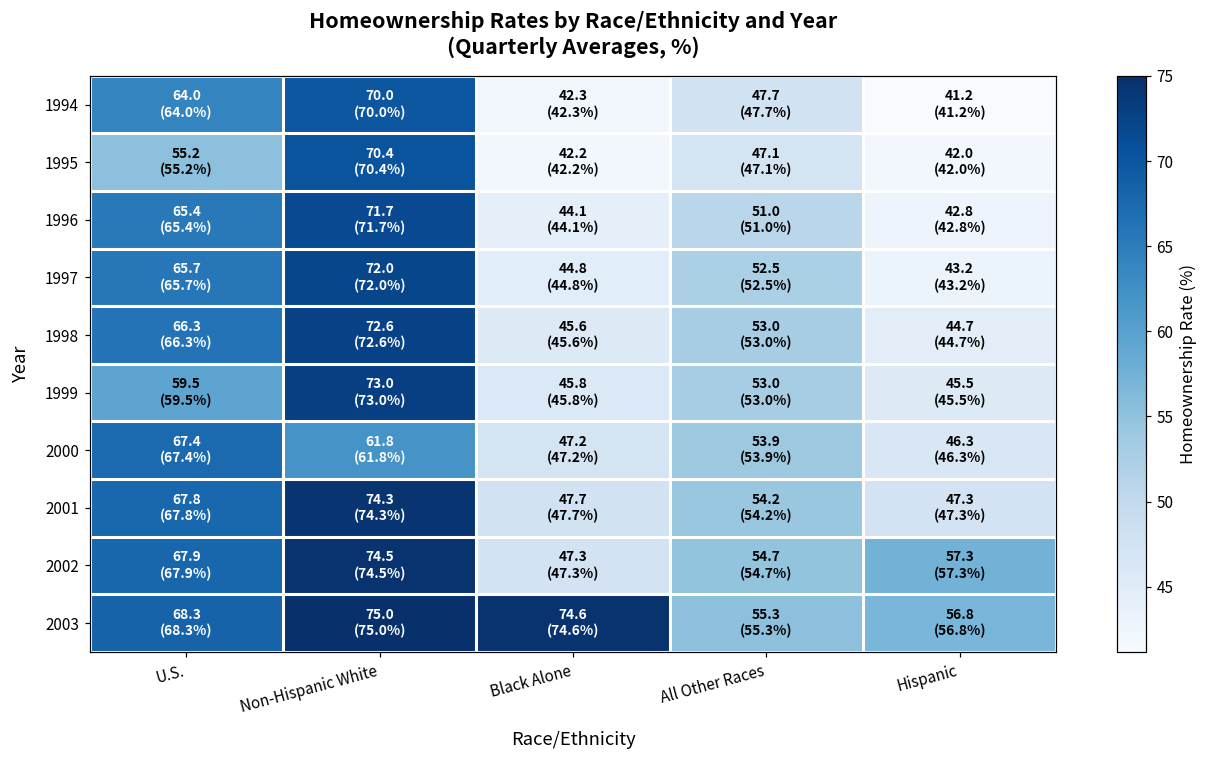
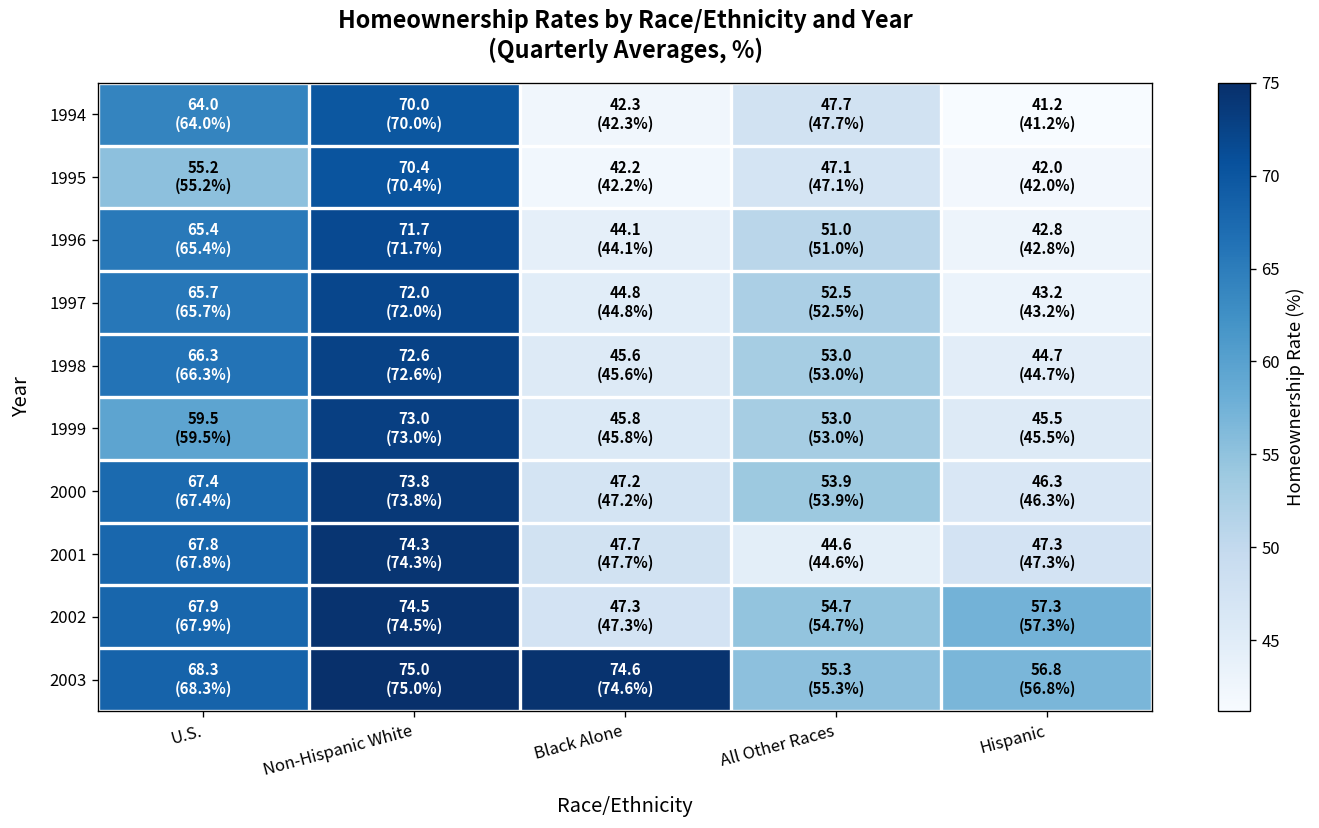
2000, Non-Hispanic White: 61.8 (61.8%) -> 73.8 (73.8%)
2001, All Other Races: 54.2 (54.2%) -> 44.6 (44.6%)
